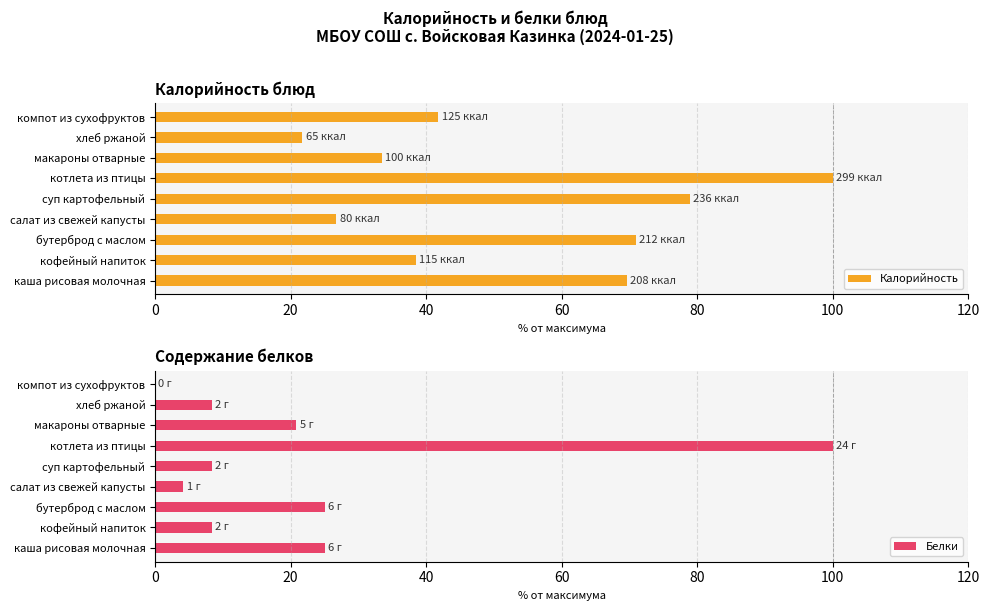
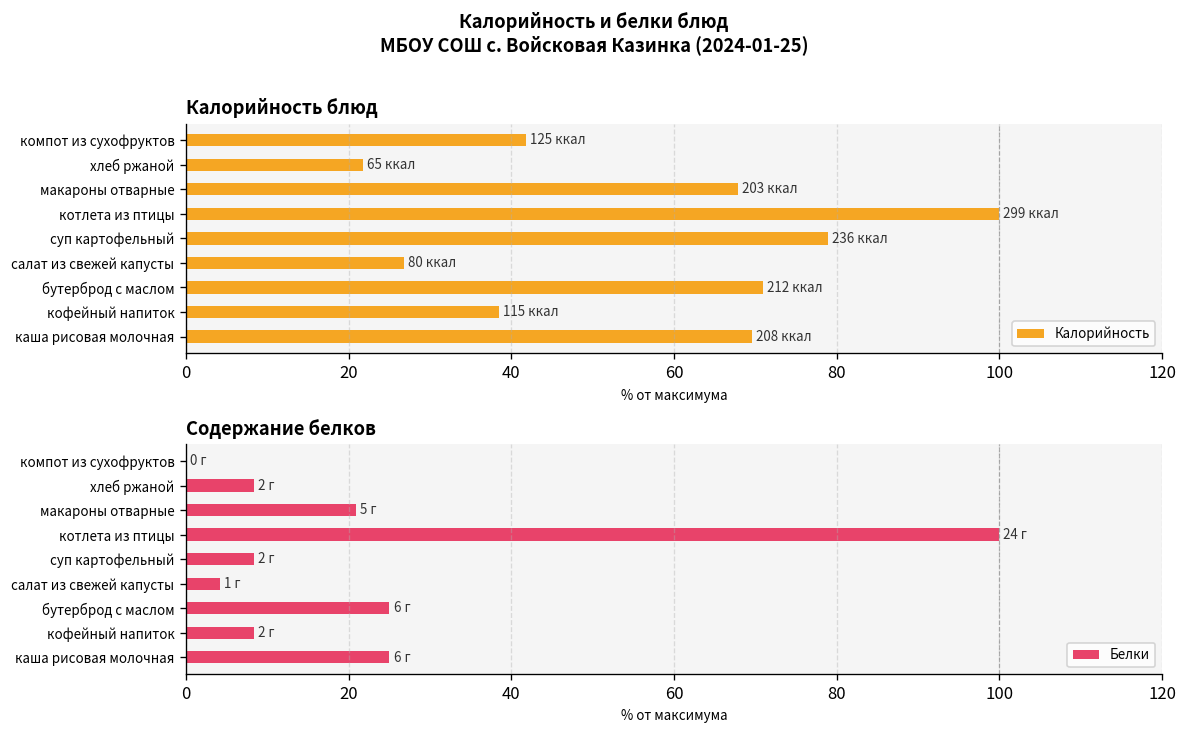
Калорийность блюд, макароны отварные: 100 -> 203
